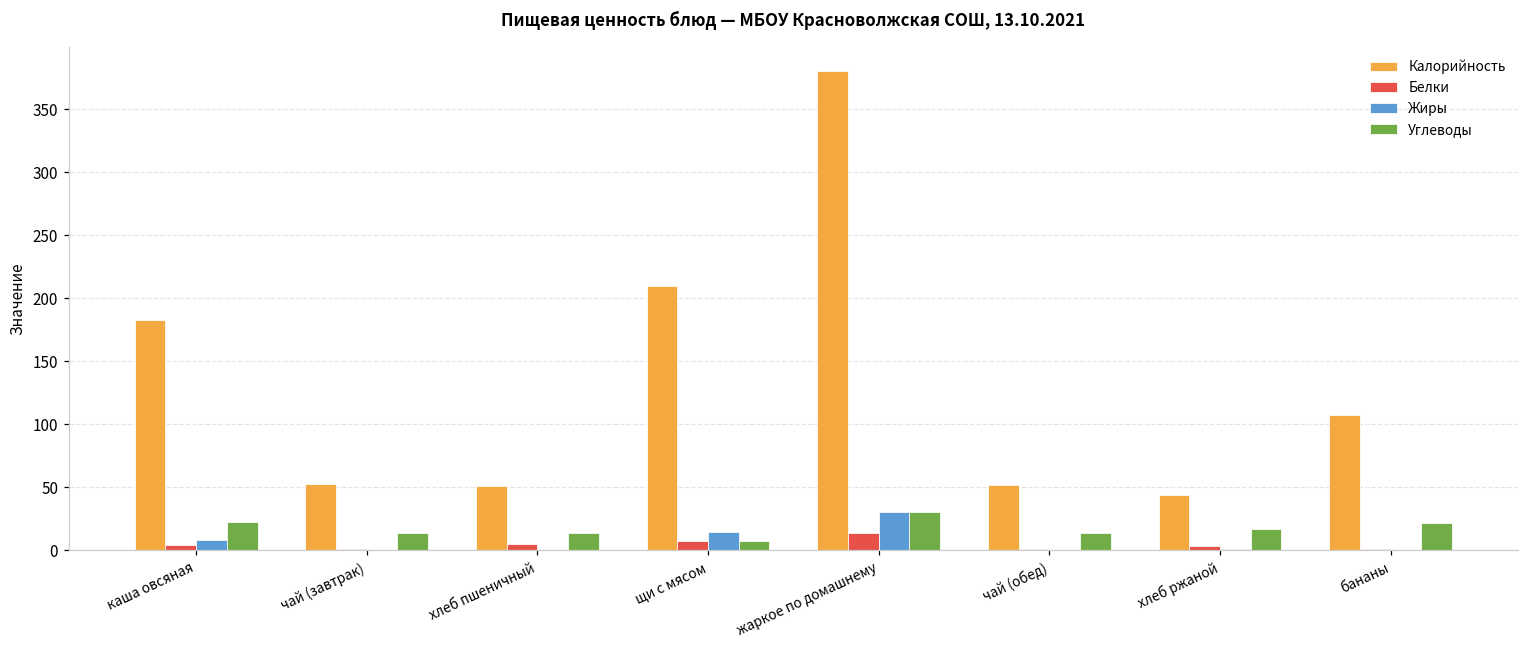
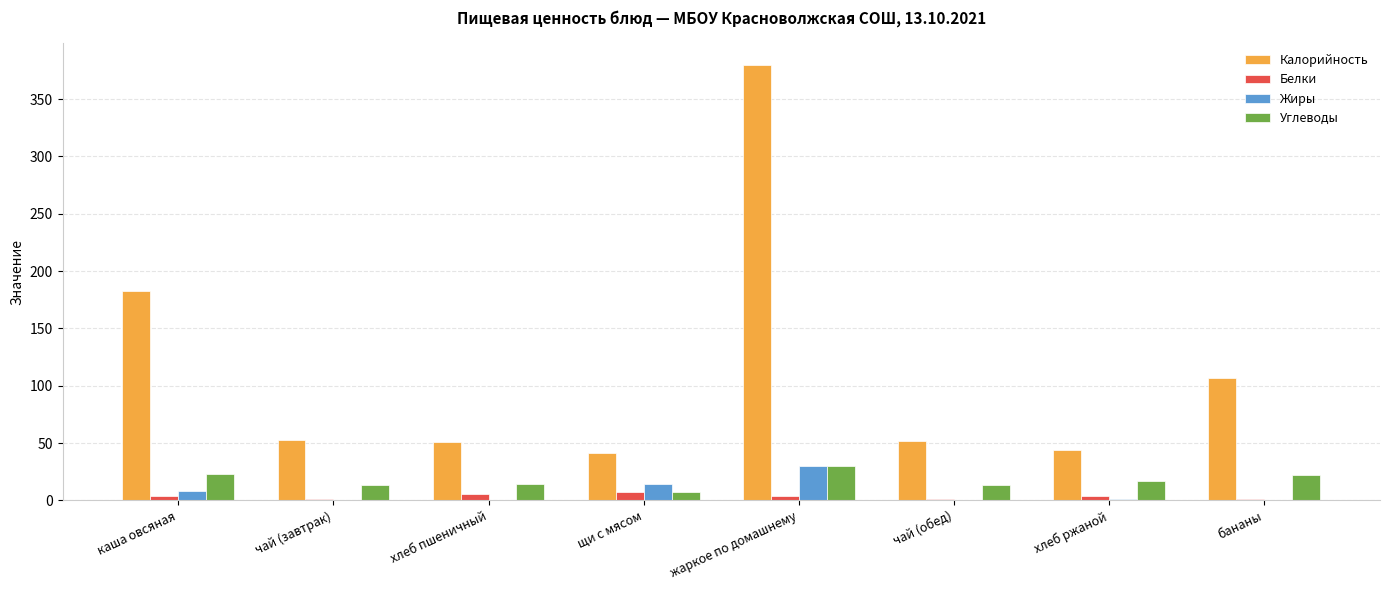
Калорийность, щи с мясом: 210 -> 41
Белки, жаркое по домашнему: 14 -> 4
